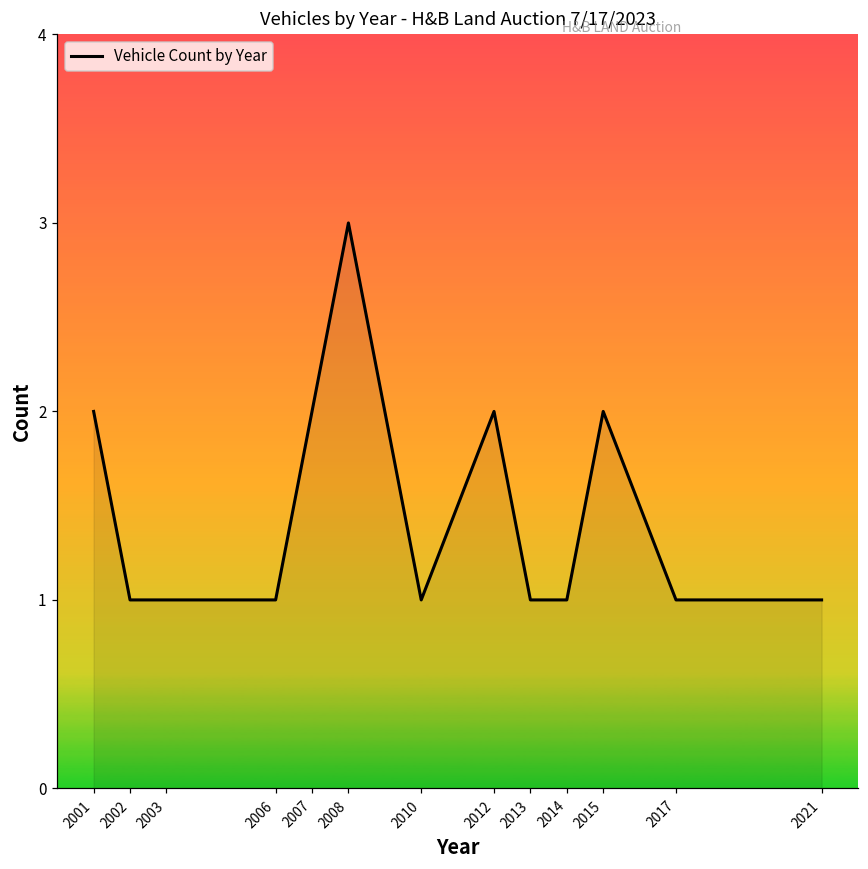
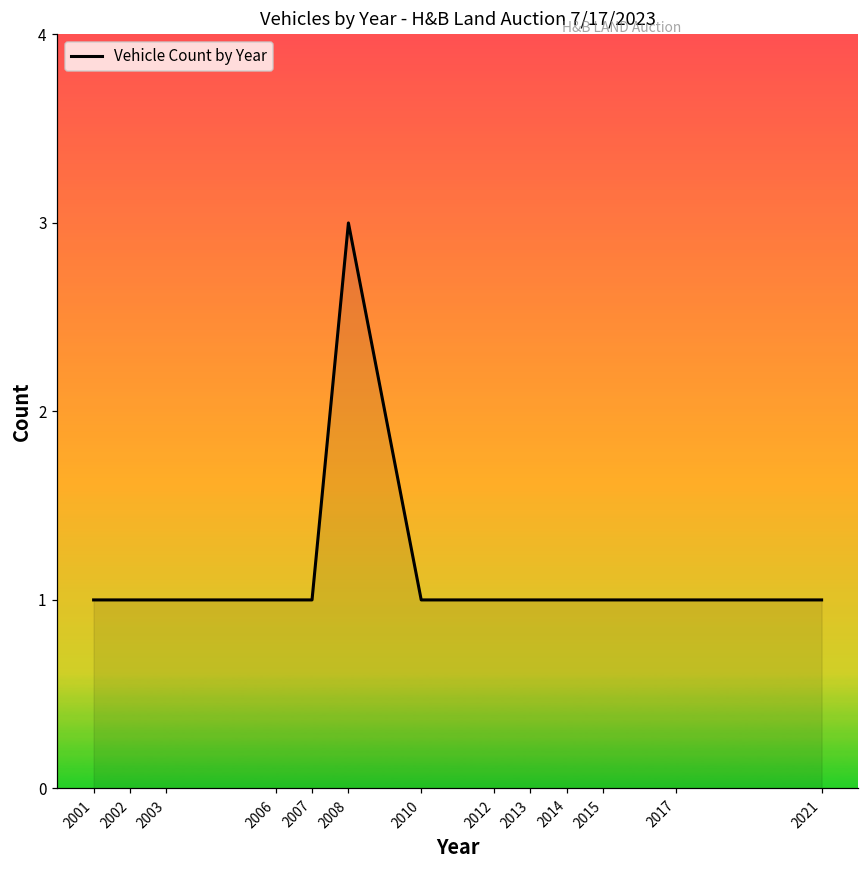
2001: 2 -> 1
2007: 2 -> 1
2012: 2 -> 1
2015: 2 -> 1
